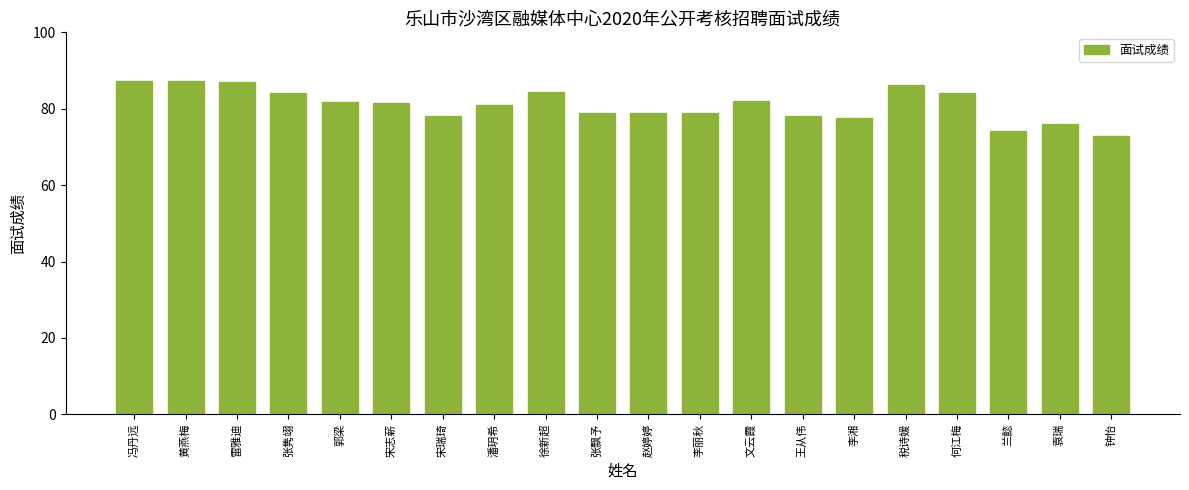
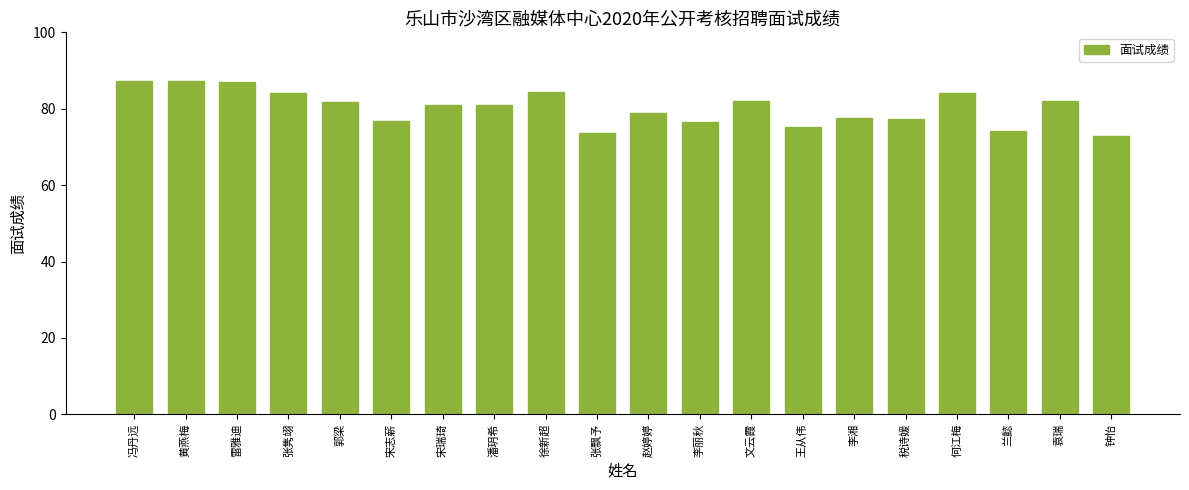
宋志薪: 82 -> 77
宋瑞琦: 78 -> 81
张飘予: 79 -> 74
李丽秋: 79 -> 77
王从伟: 78 -> 75
税诗媛: 86 -> 77
袁瑞: 76 -> 82
